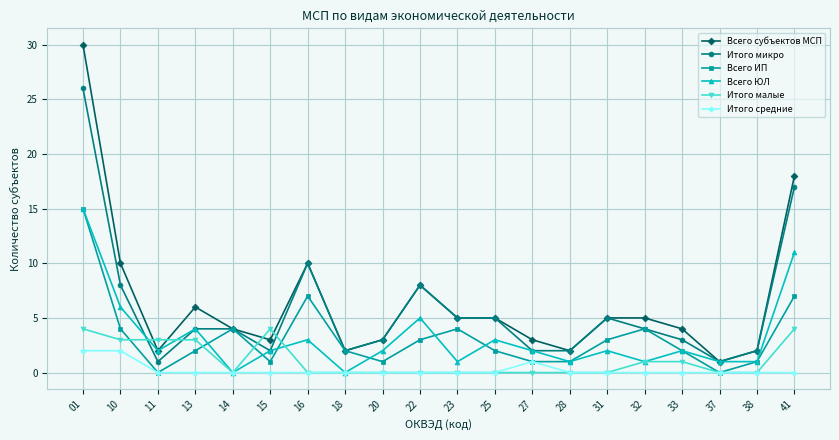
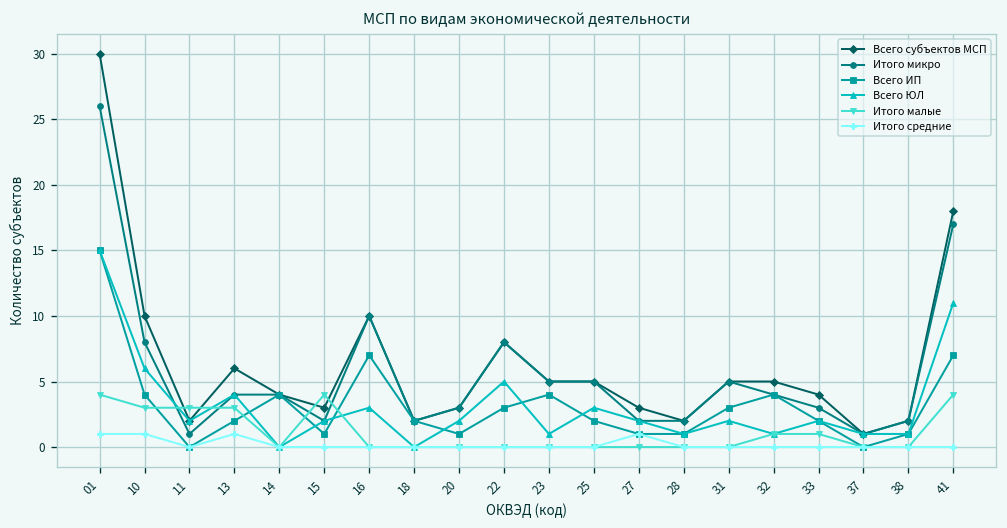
Итого средние, 01: 2 -> 1
Итого средние, 10: 2 -> 1
Итого средние, 13: 0 -> 1
